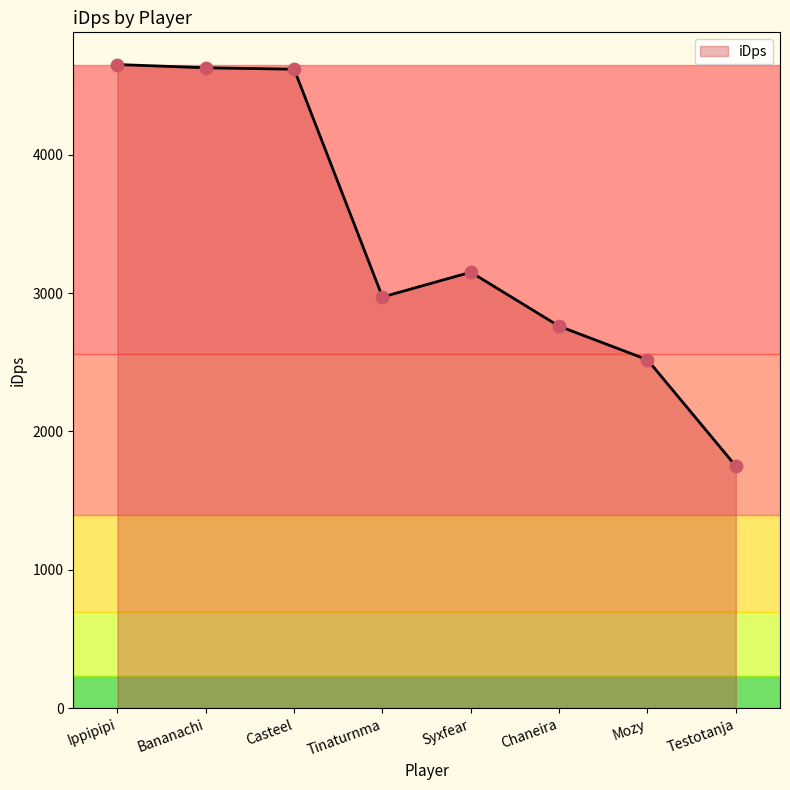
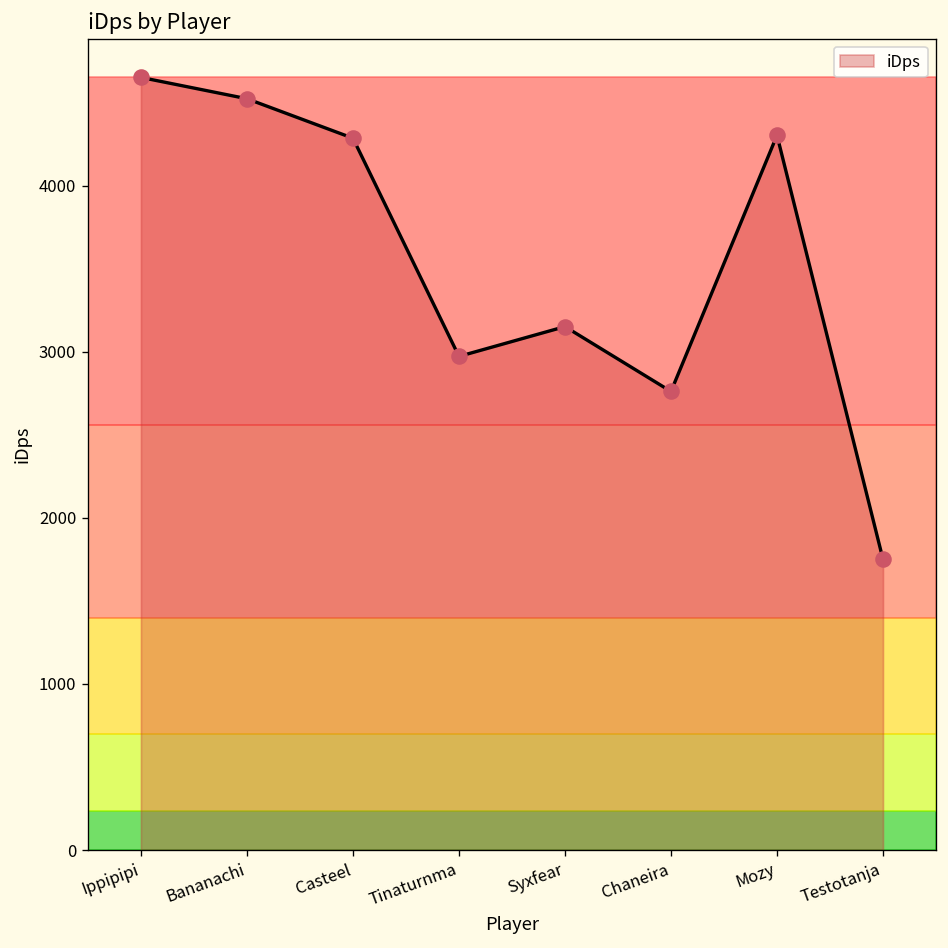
Bananachi: 4630 -> 4520
Casteel: 4620 -> 4280
Mozy: 2520 -> 4300
